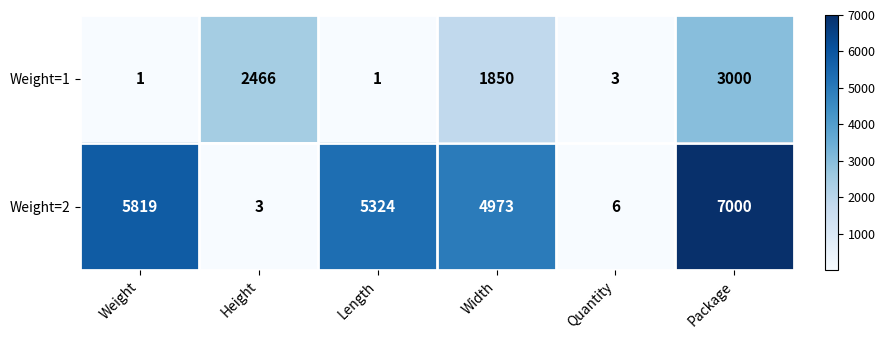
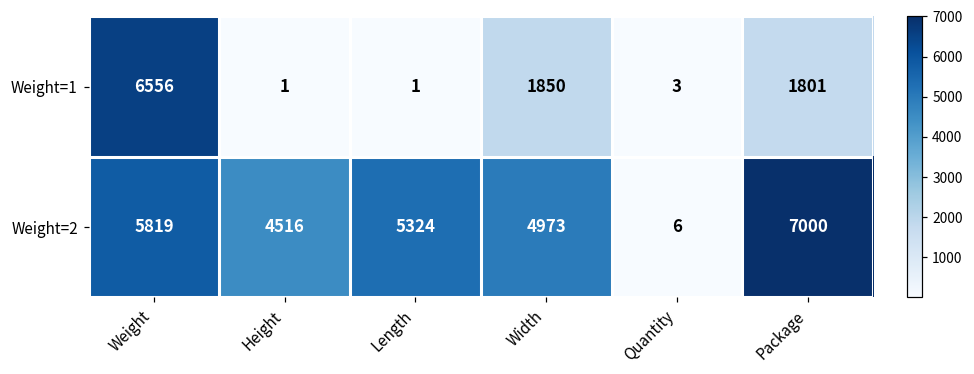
Weight=1, Weight: 1 -> 6556
Weight=1, Height: 2466 -> 1
Weight=1, Package: 3000 -> 1801
Weight=2, Height: 3 -> 4516
